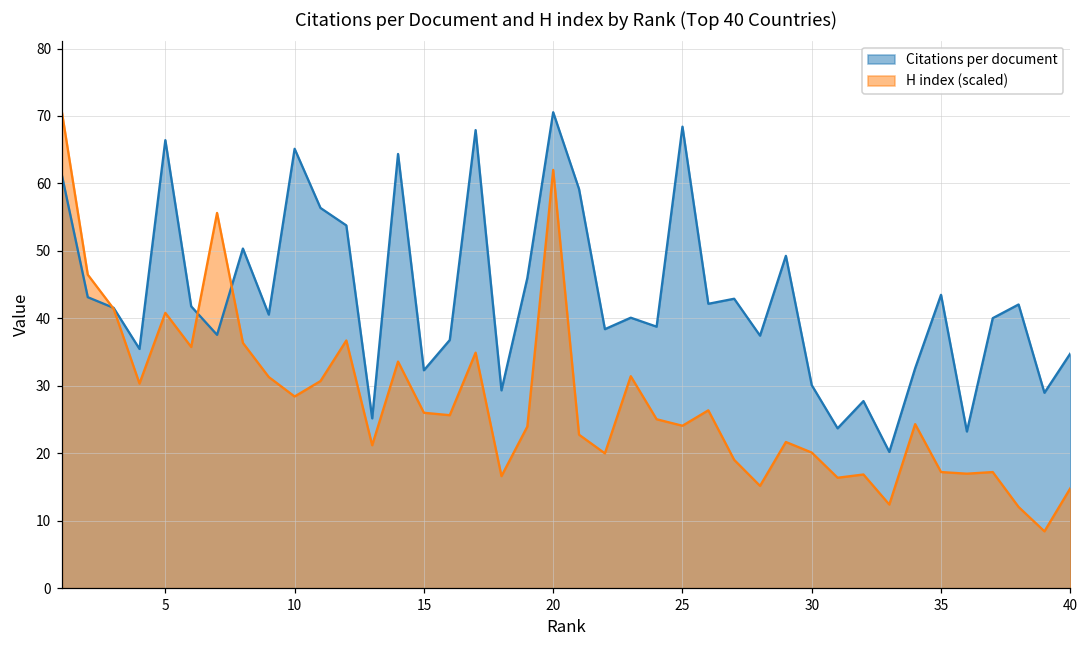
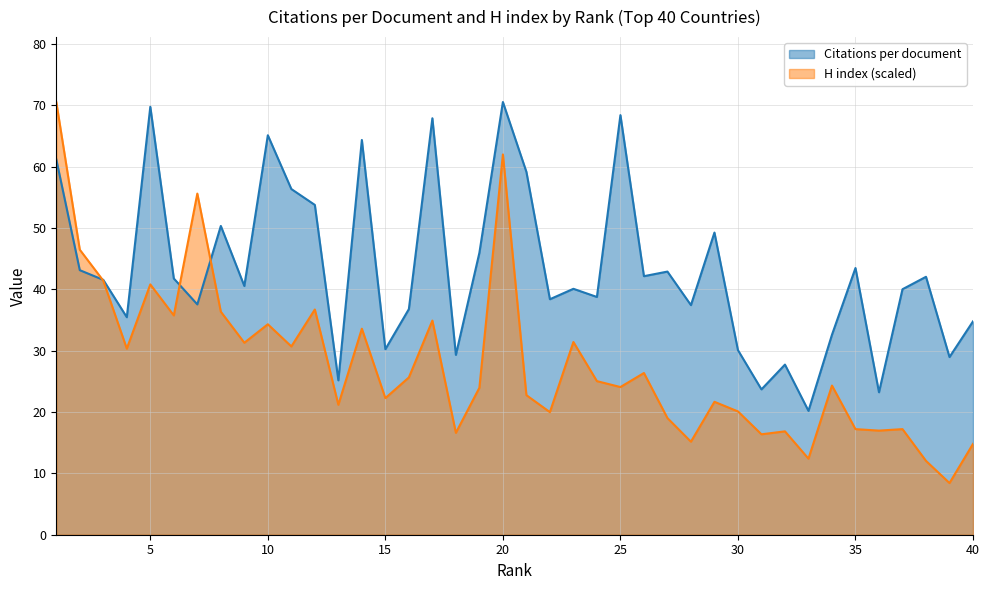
Citations per document, 5: 66 -> 70
H index (scaled), 10: 28 -> 34
Citations per document, 15: 32 -> 30
H index (scaled), 15: 26 -> 22
